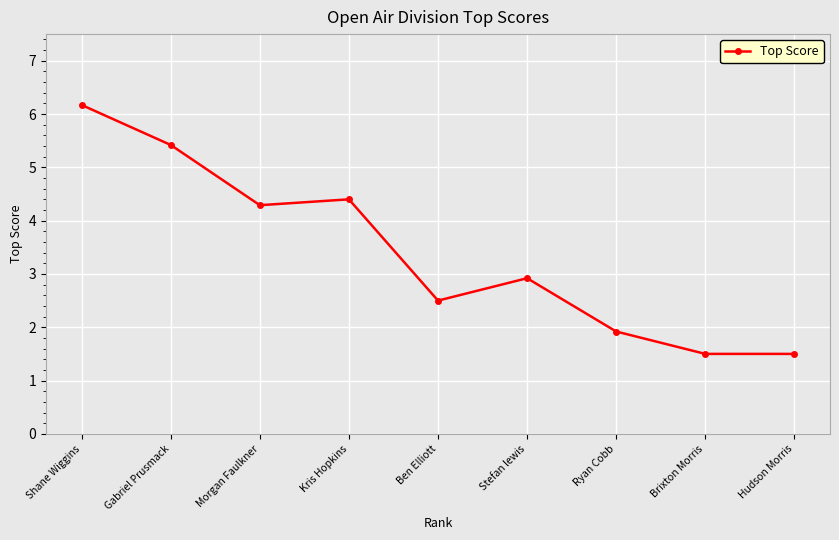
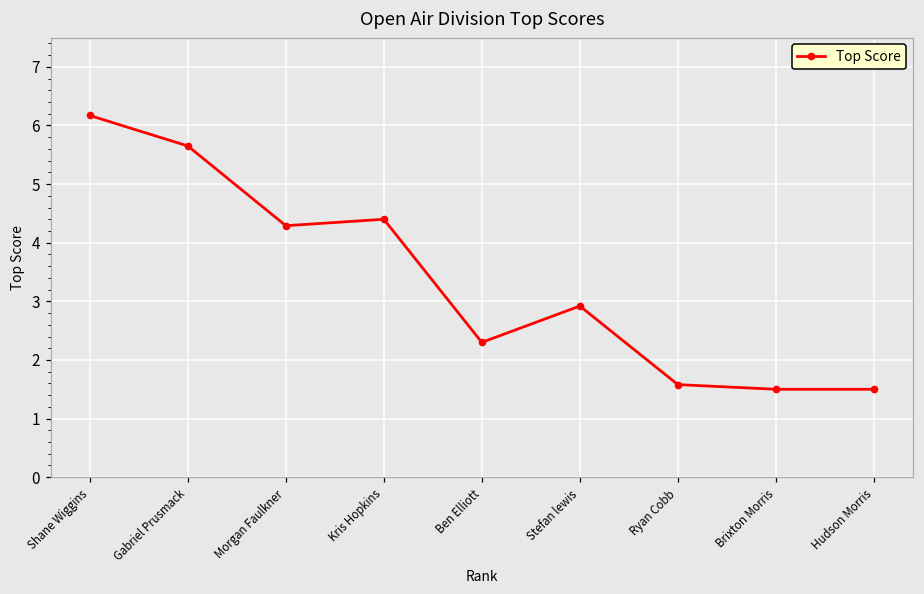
Gabriel Prusmack: 5.4 -> 5.7
Ben Elliott: 2.5 -> 2.3
Ryan Cobb: 1.9 -> 1.6
